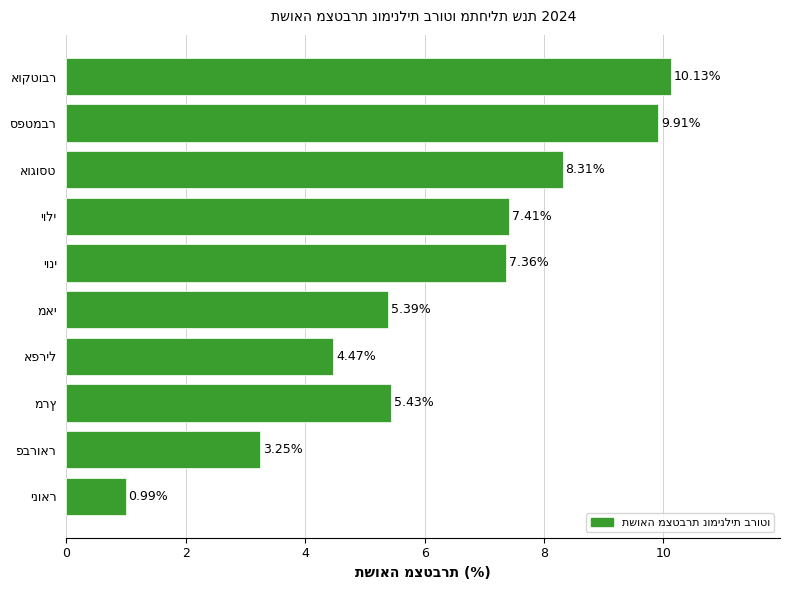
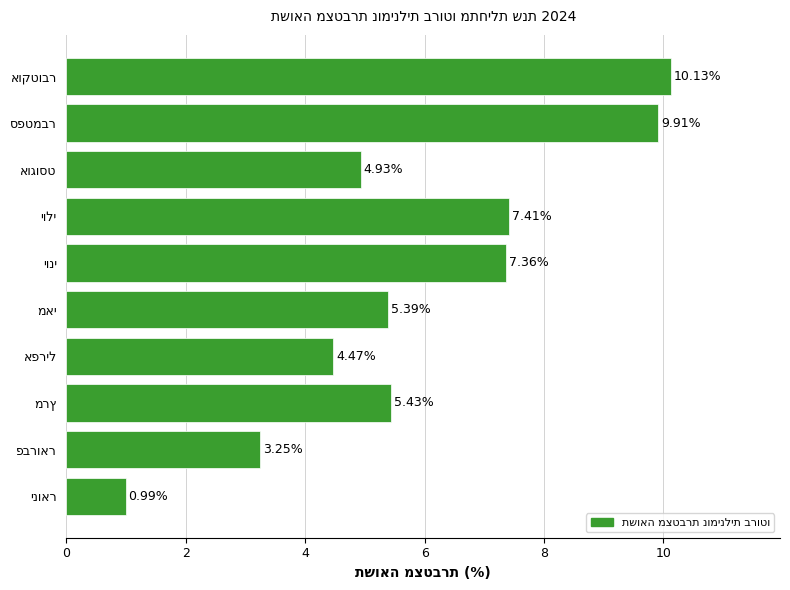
אוגוסט: 8.31% -> 4.93%
